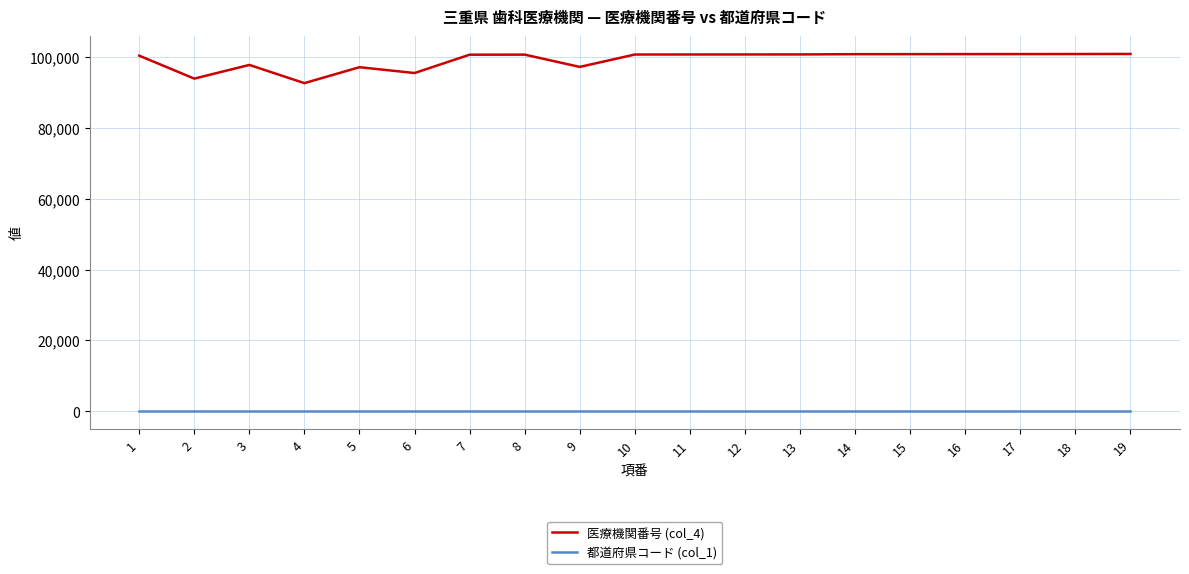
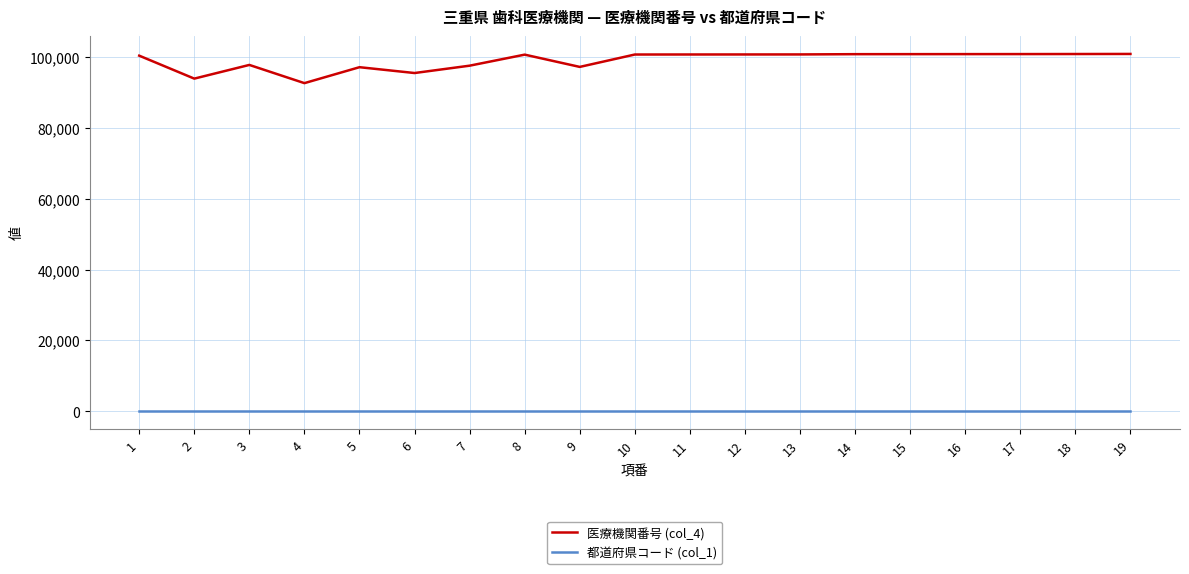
医療機関番号 (col_4), 7: 101,000 -> 98,000
